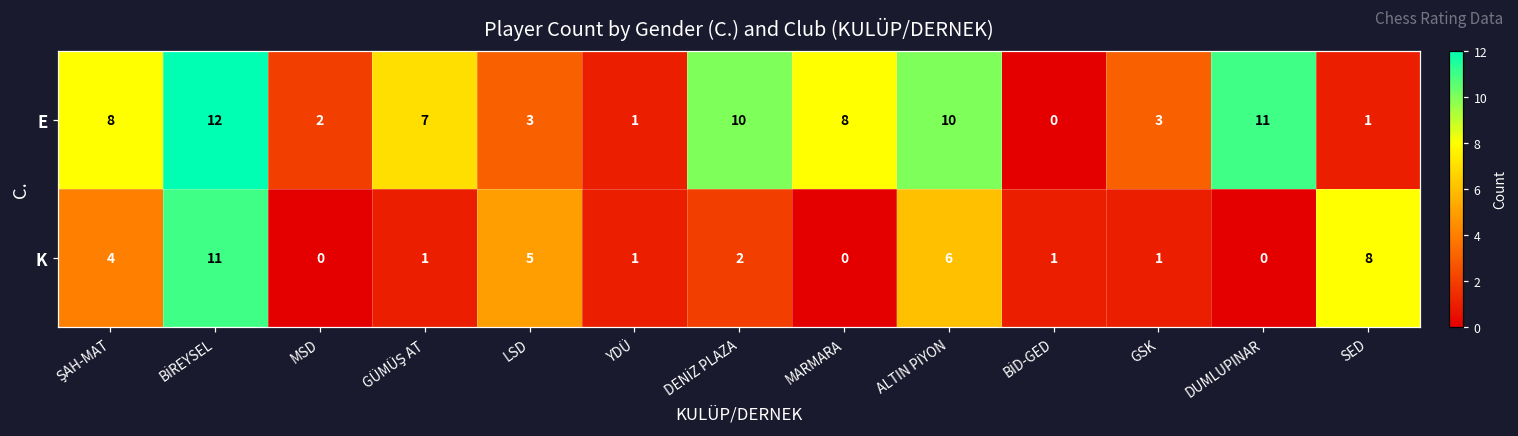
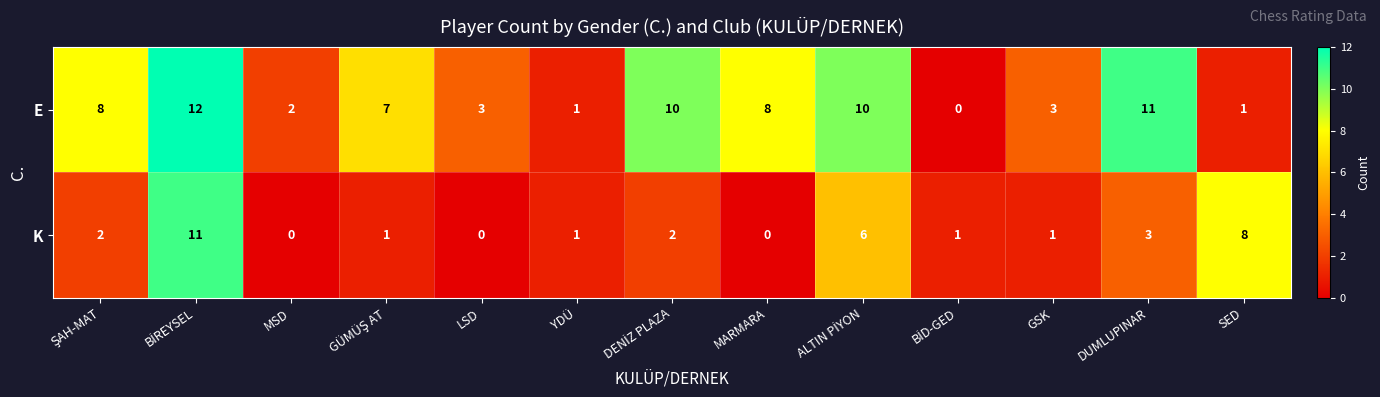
K, ŞAH-MAT: 4 -> 2
K, LSD: 5 -> 0
K, DUMLUPINAR: 0 -> 3
